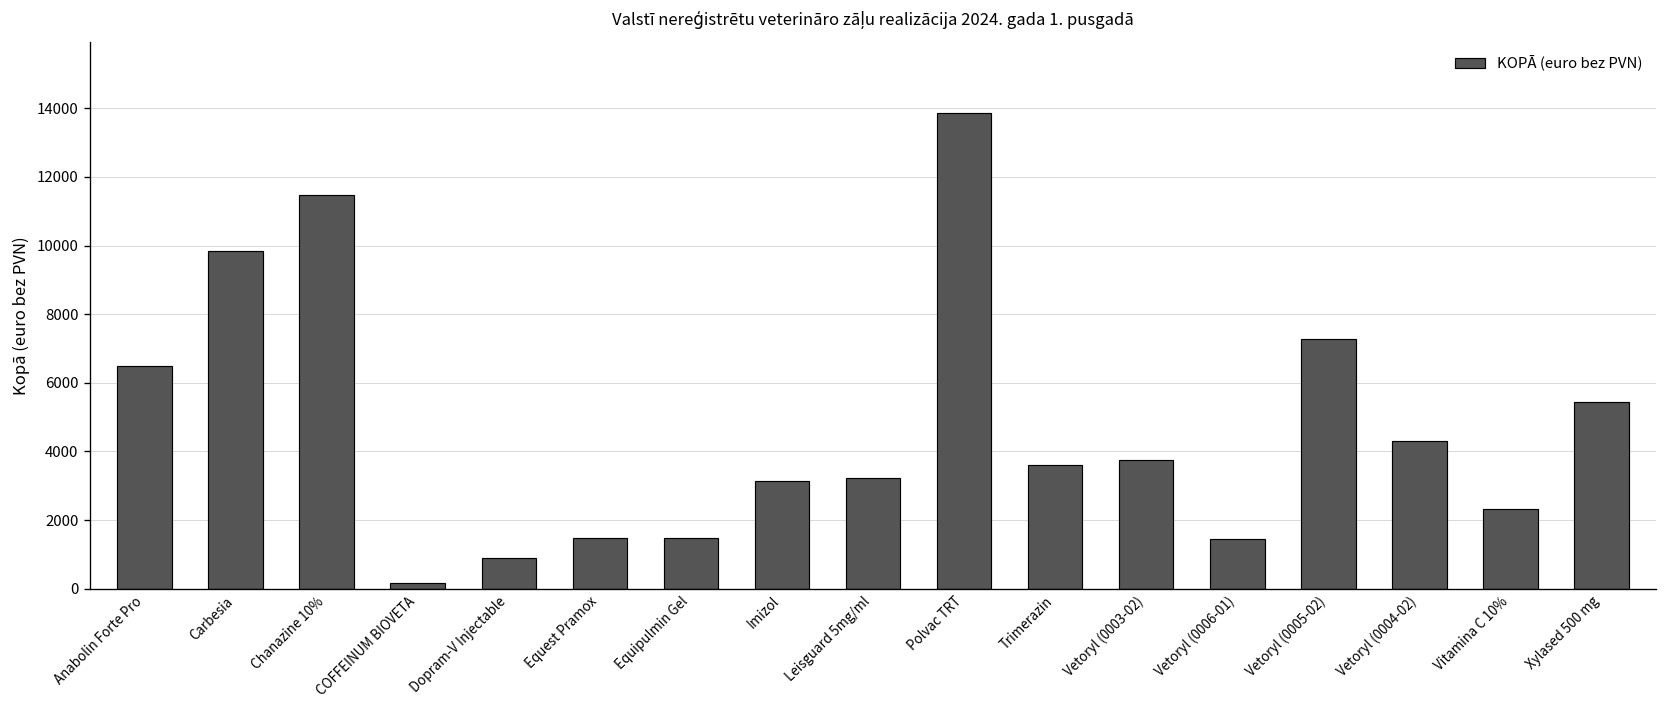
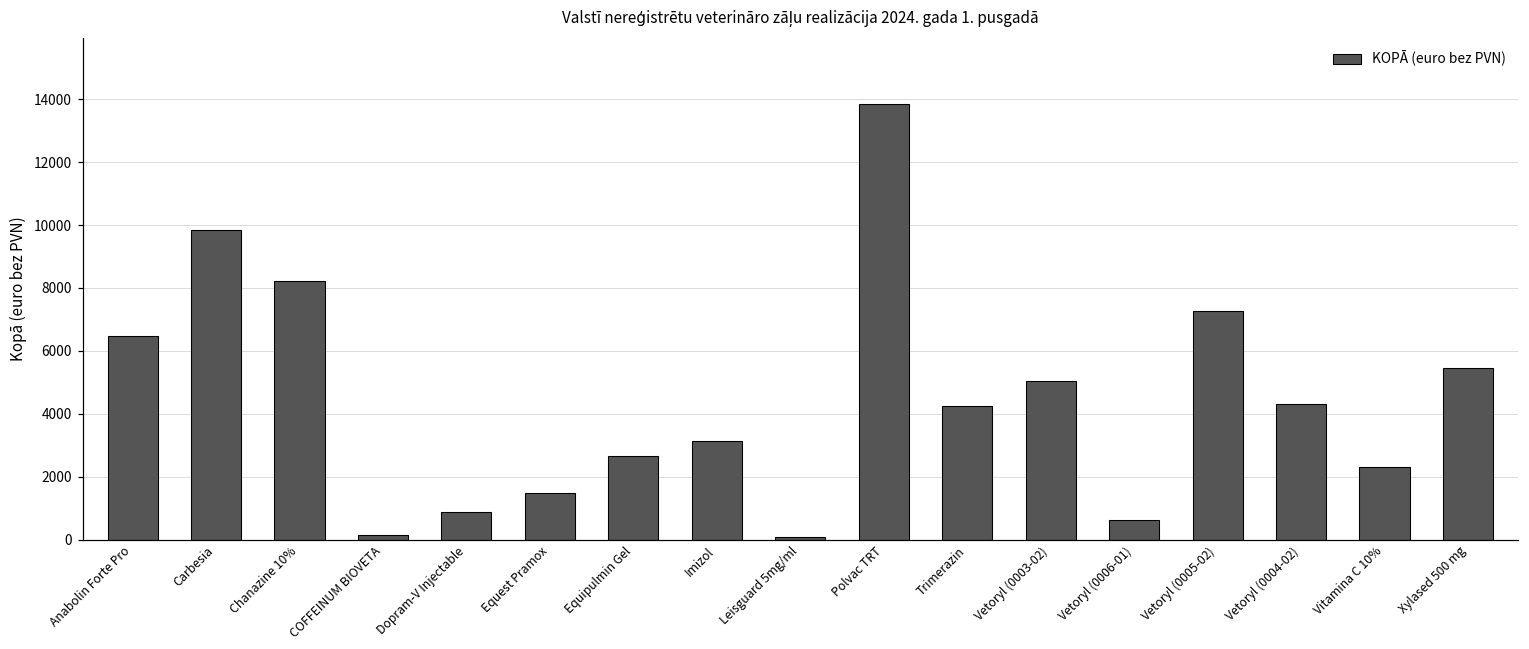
Chanazine 10%: 11500 -> 8200
Equipulmin Gel: 1500 -> 2700
Leisguard 5mg/ml: 3200 -> 100
Trimerazin: 3600 -> 4200
Vetoryl (0003-02): 3700 -> 5000
Vetoryl (0006-01): 1500 -> 600
